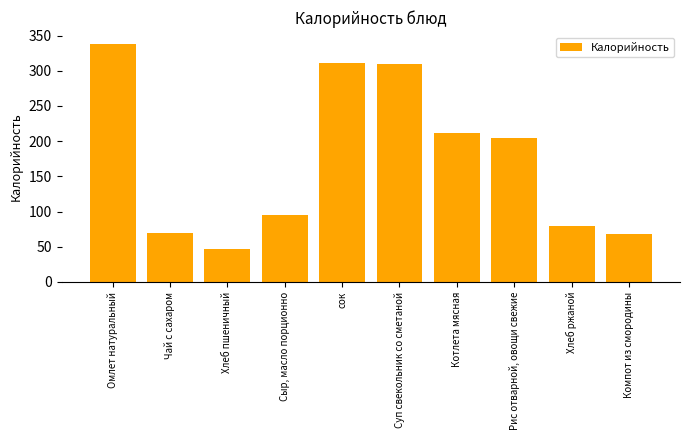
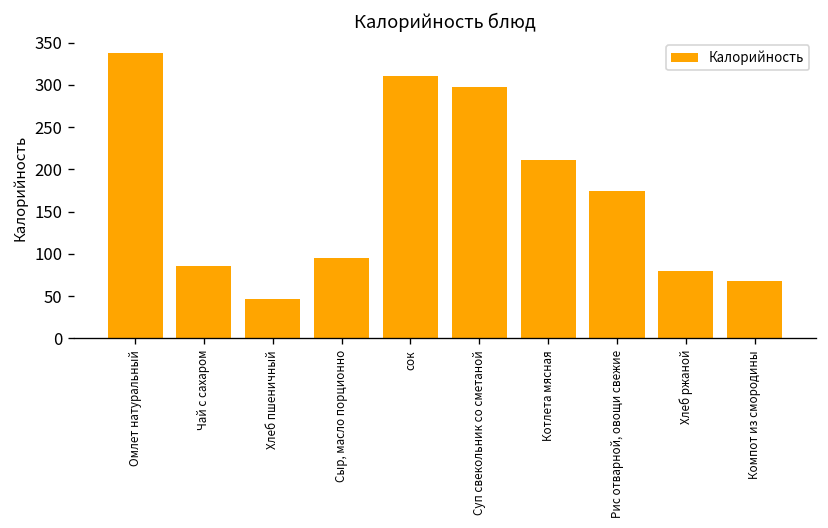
Чай с сахаром: 70 -> 90
Суп свекольник со сметаной: 310 -> 300
Рис отварной, овощи свежие: 200 -> 170
